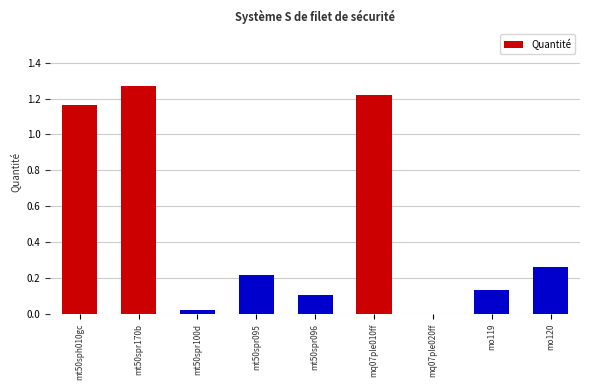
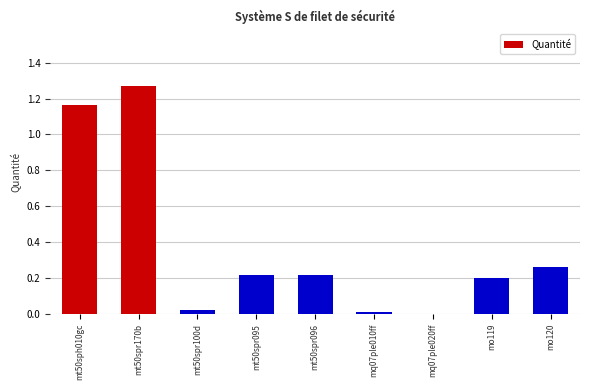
mt50spr096: 0.11 -> 0.22
mq07ple010ff: 1.22 -> 0.01
mo119: 0.14 -> 0.20
